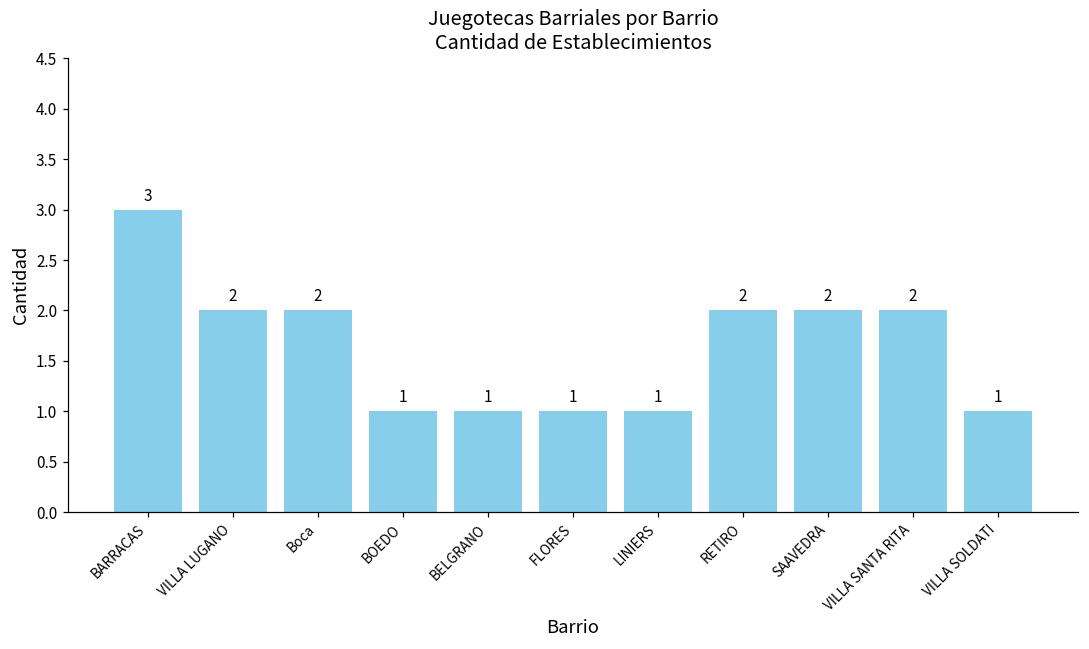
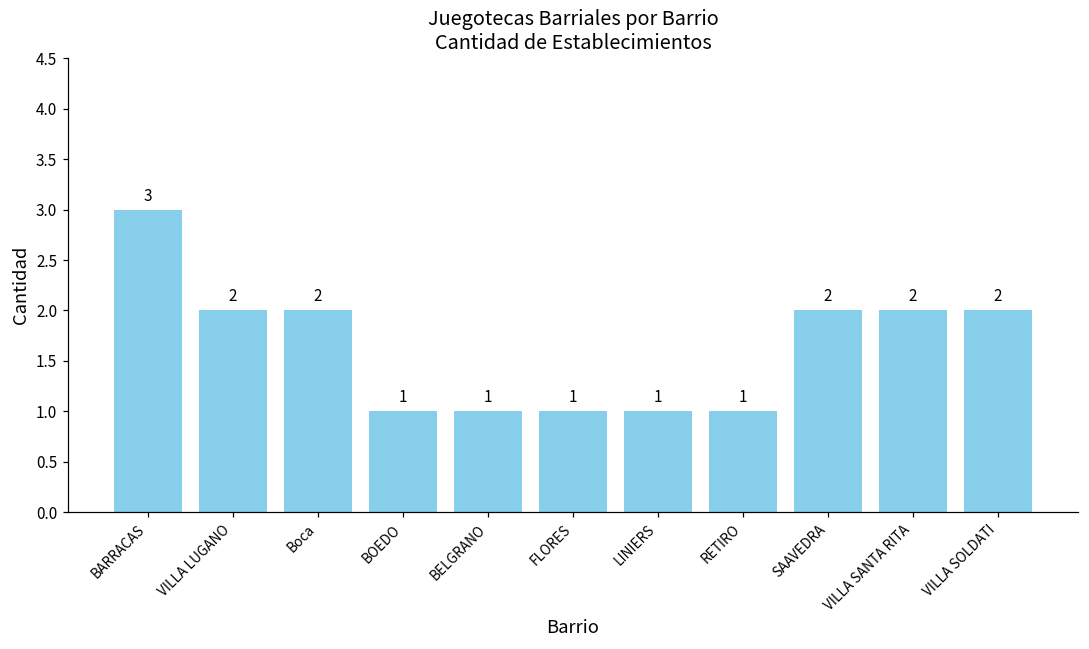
RETIRO: 2 -> 1
VILLA SOLDATI: 1 -> 2
